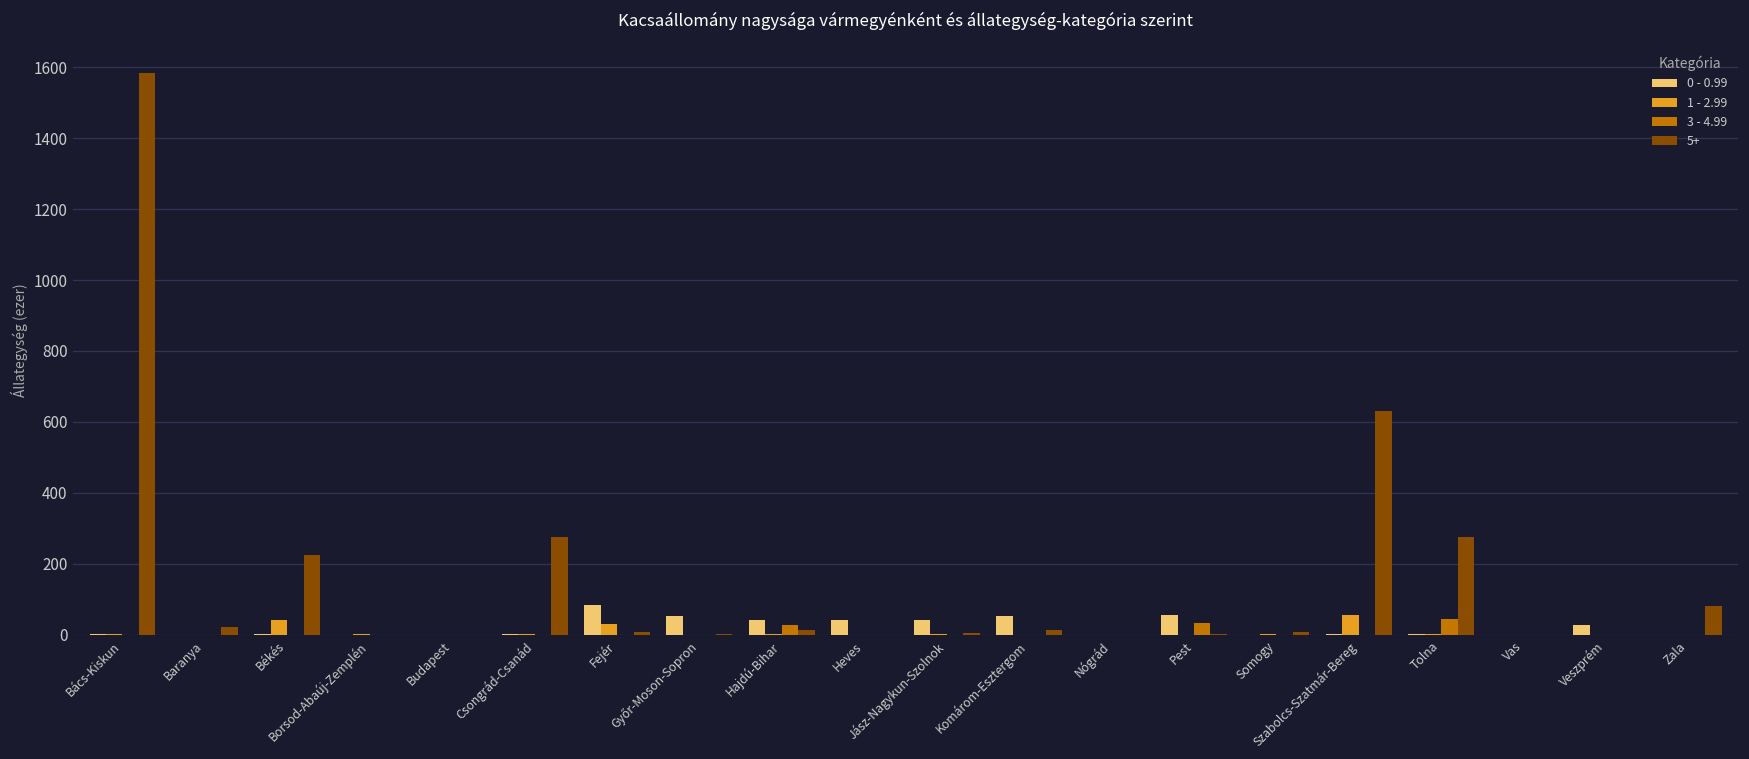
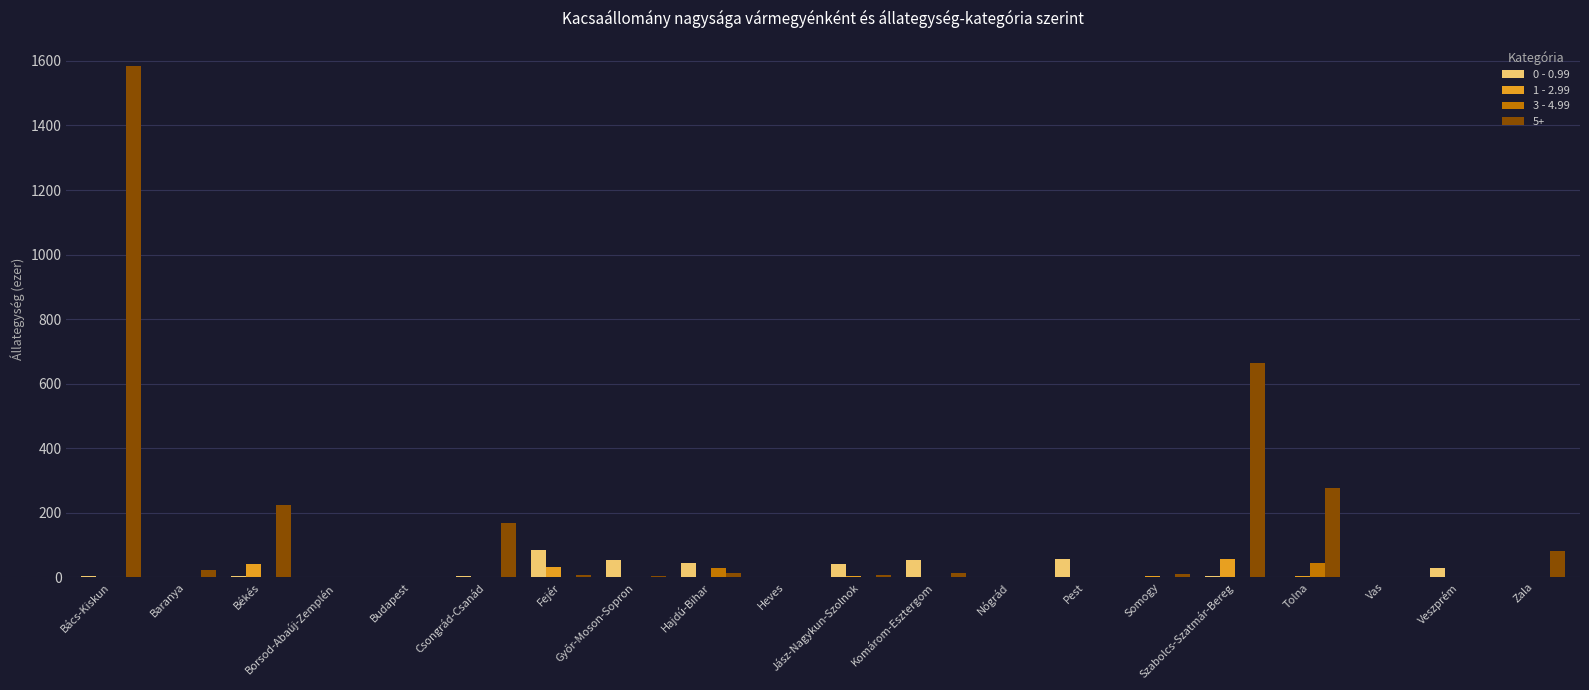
5+, Csongrád-Csanád: 280 -> 170
0 - 0.99, Heves: 40 -> 0
3 - 4.99, Pest: 30 -> 0
5+, Szabolcs-Szatmár-Bereg: 630 -> 660
